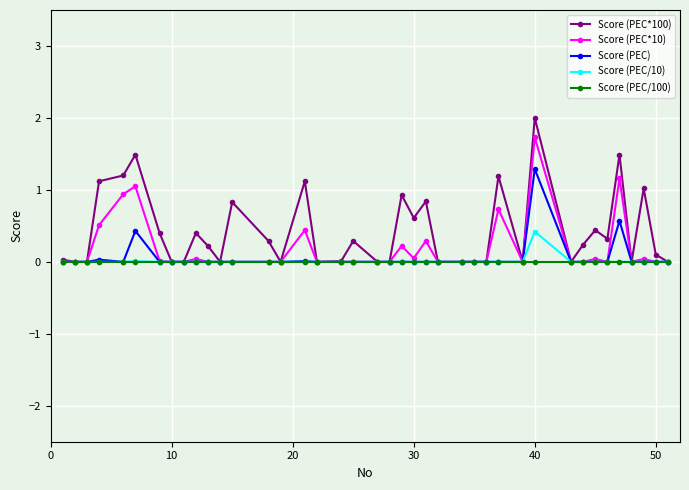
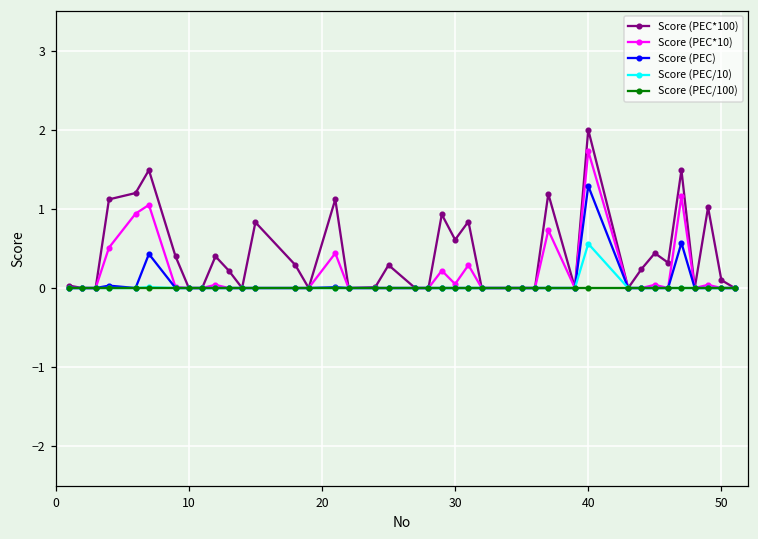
Score (PEC/10), 40: 0.4 -> 0.6
